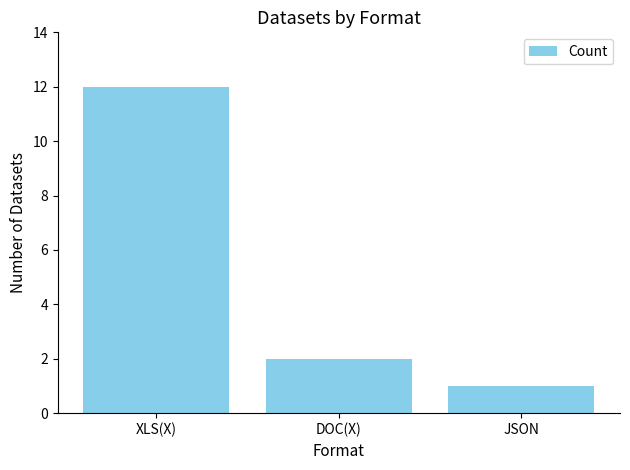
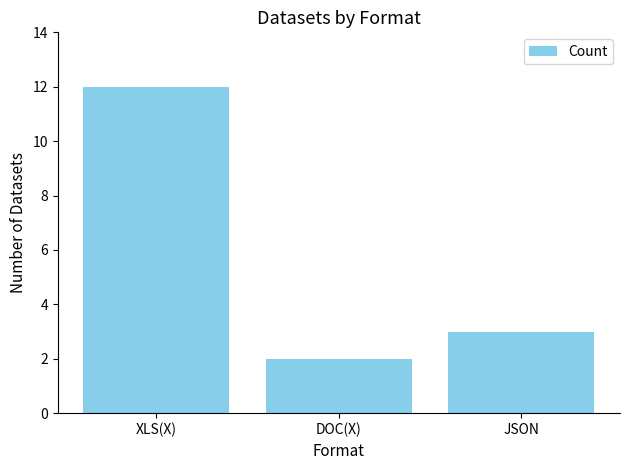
JSON: 1 -> 3
